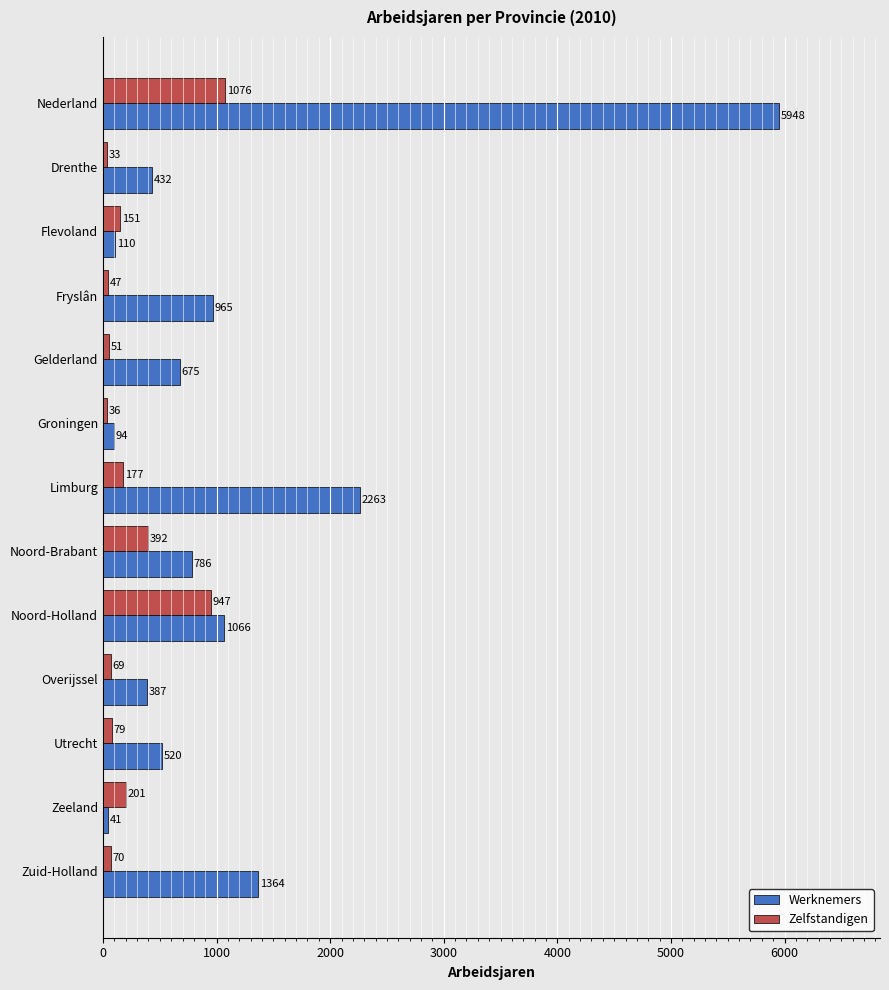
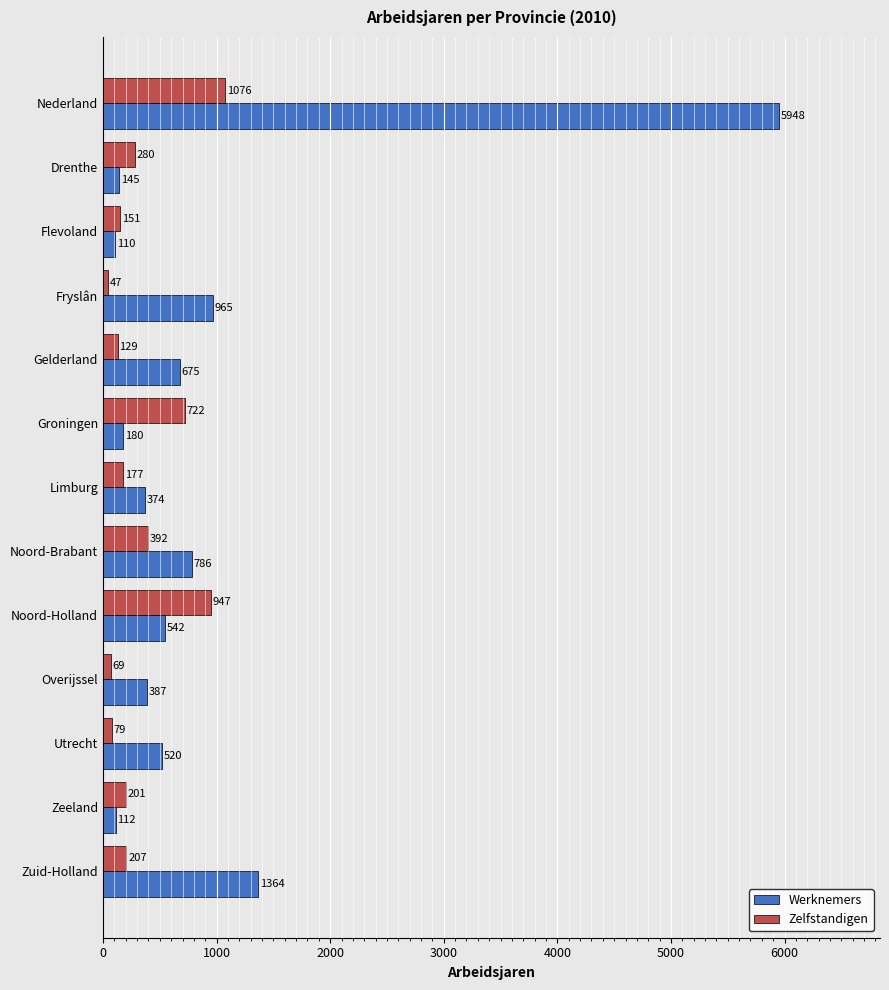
Zelfstandigen, Drenthe: 33 -> 280
Werknemers, Drenthe: 432 -> 145
Zelfstandigen, Gelderland: 51 -> 129
Zelfstandigen, Groningen: 36 -> 722
Werknemers, Groningen: 94 -> 180
Werknemers, Limburg: 2263 -> 374
Werknemers, Noord-Holland: 1066 -> 542
Werknemers, Zeeland: 41 -> 112
Zelfstandigen, Zuid-Holland: 70 -> 207
